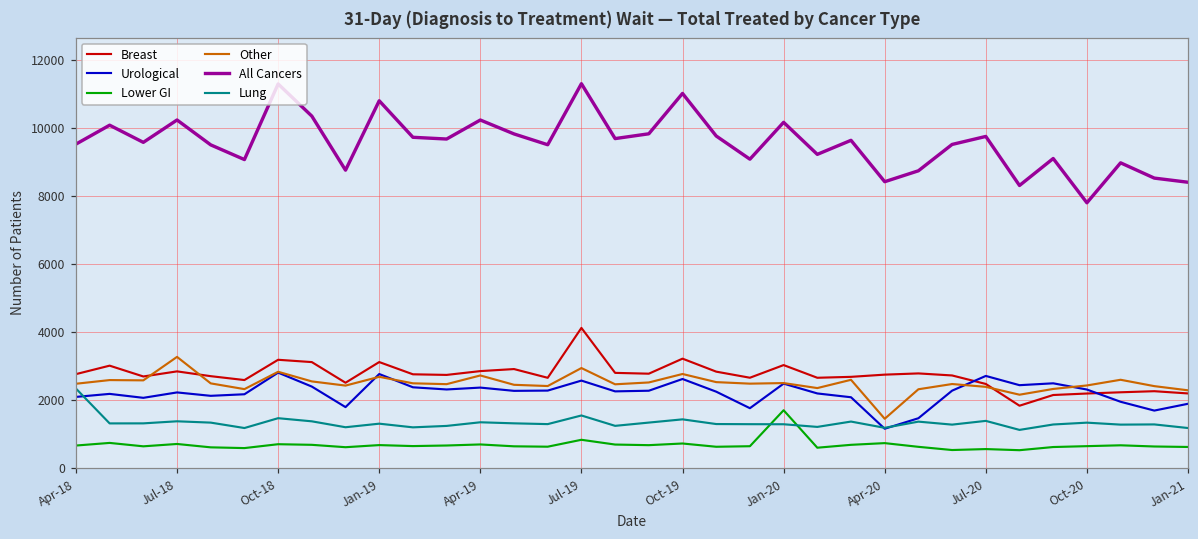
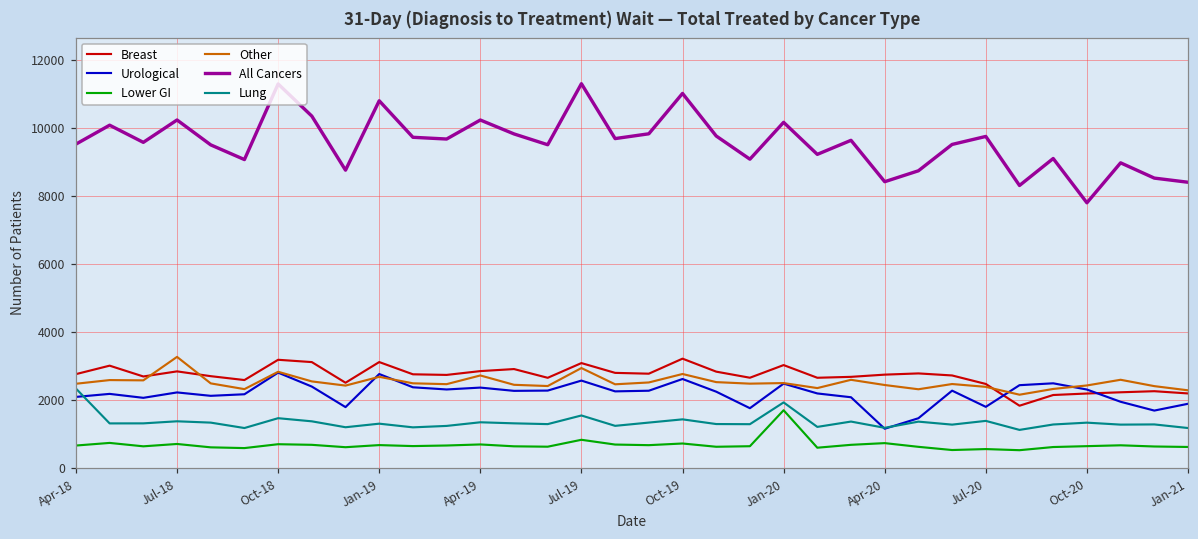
Breast, Jul-19: 4100 -> 3100
Lung, Jan-20: 1300 -> 1900
Other, Apr-20: 1400 -> 2400
Urological, Jul-20: 2700 -> 1800
